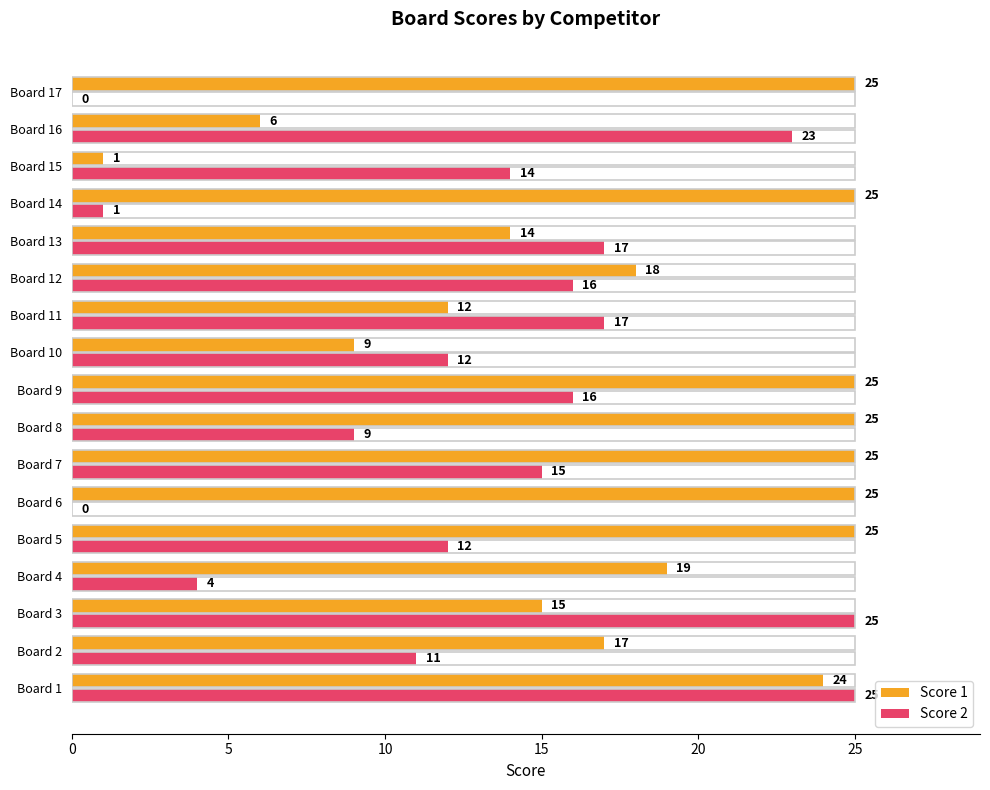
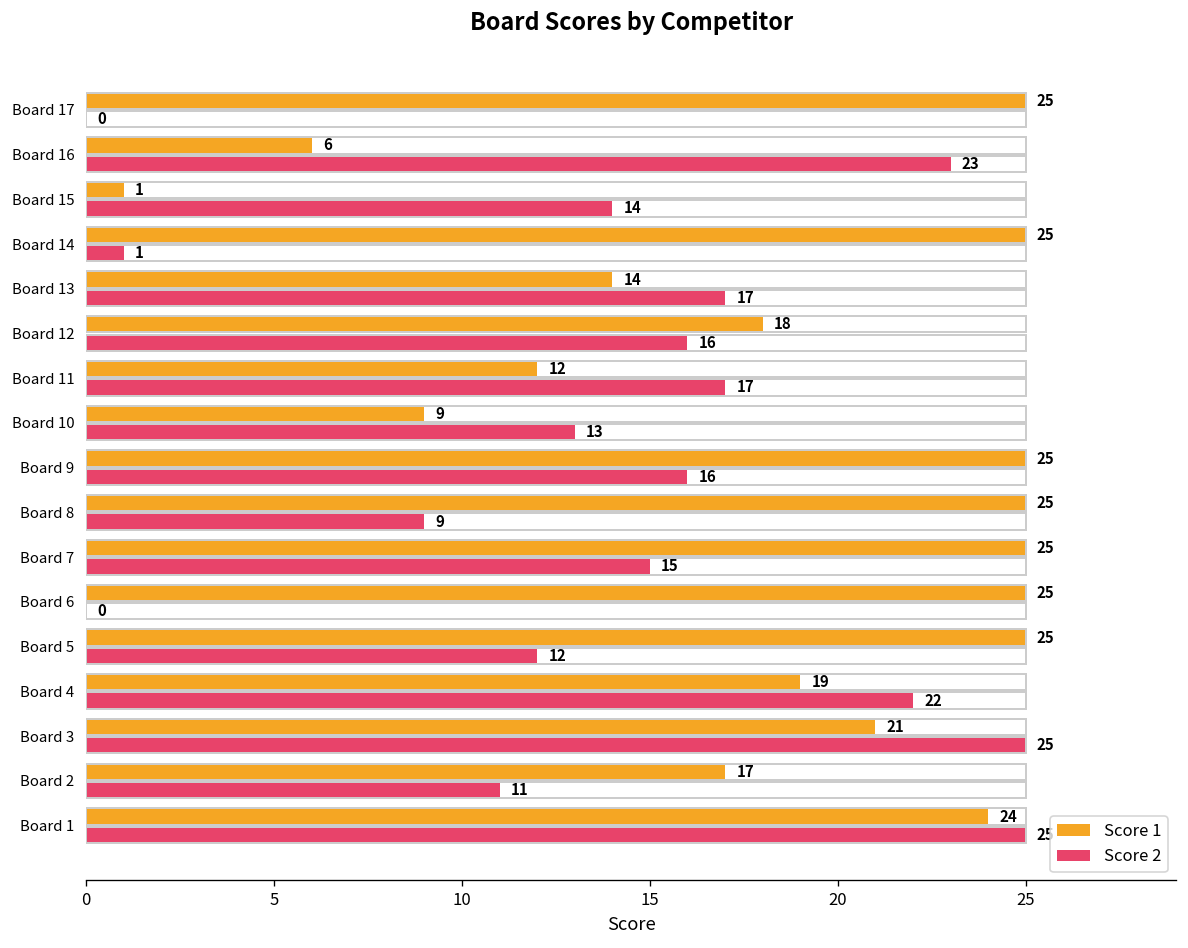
Score 2, Board 10: 12 -> 13
Score 2, Board 4: 4 -> 22
Score 1, Board 3: 15 -> 21
